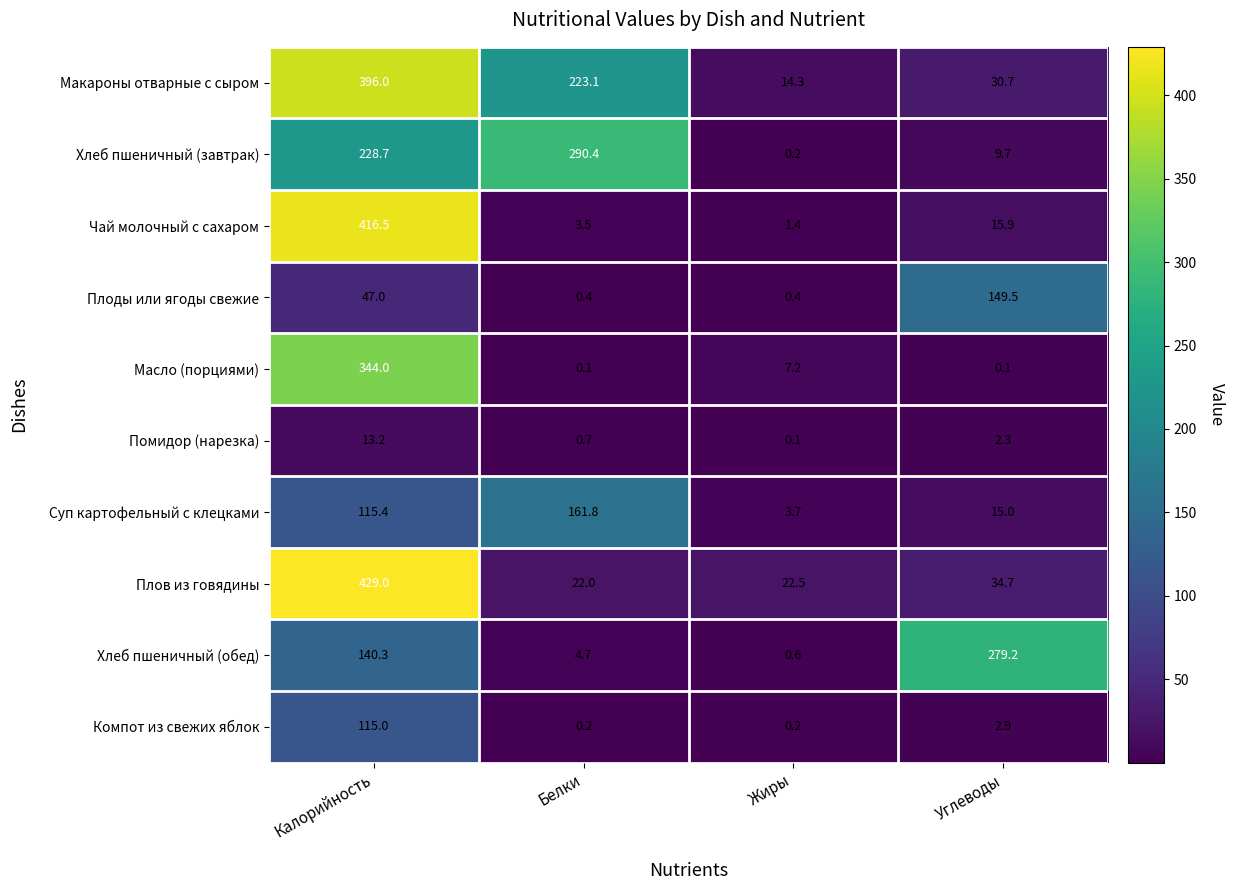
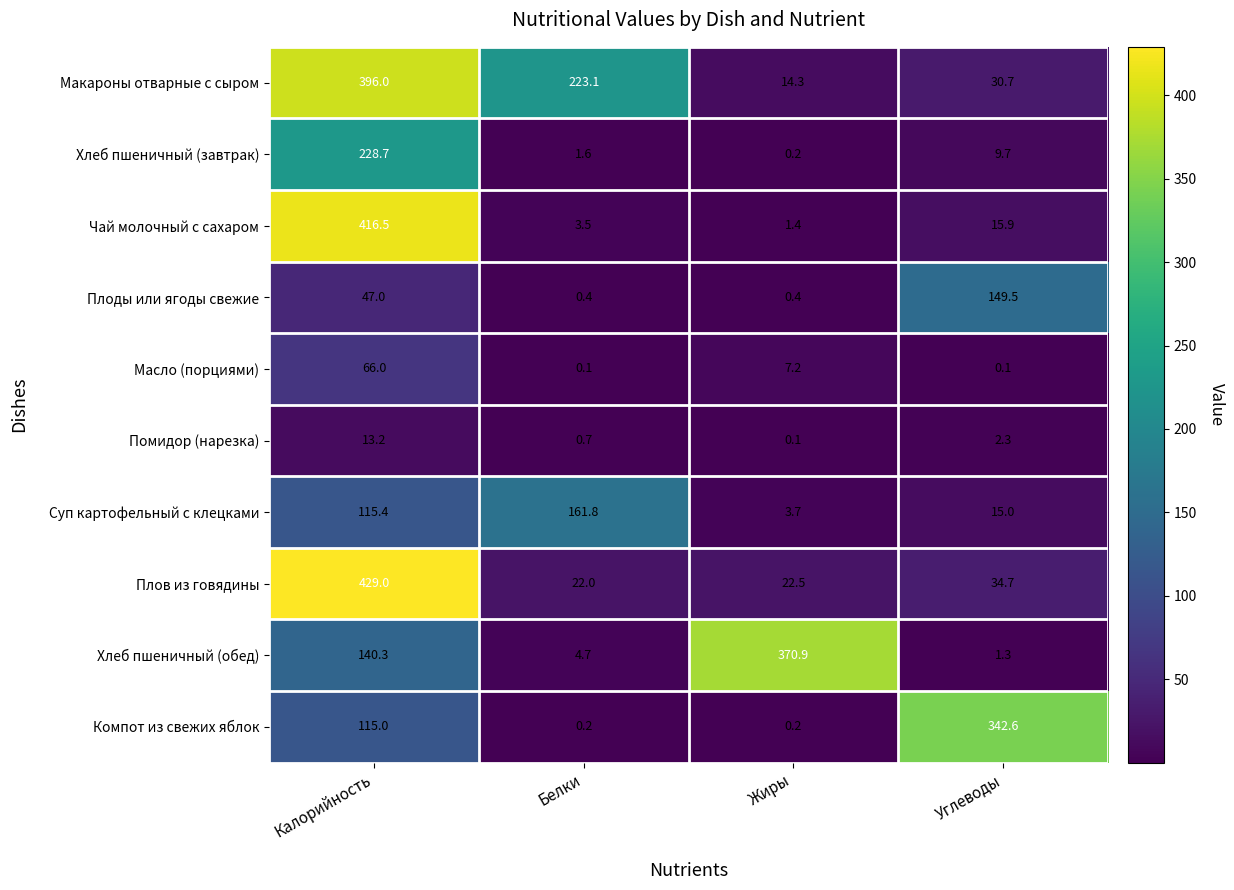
Хлеб пшеничный (завтрак), Белки: 290.4 -> 1.6
Масло (порциями), Калорийность: 344.0 -> 66.0
Хлеб пшеничный (обед), Жиры: 0.6 -> 370.9
Хлеб пшеничный (обед), Углеводы: 279.2 -> 1.3
Компот из свежих яблок, Углеводы: 2.9 -> 342.6
